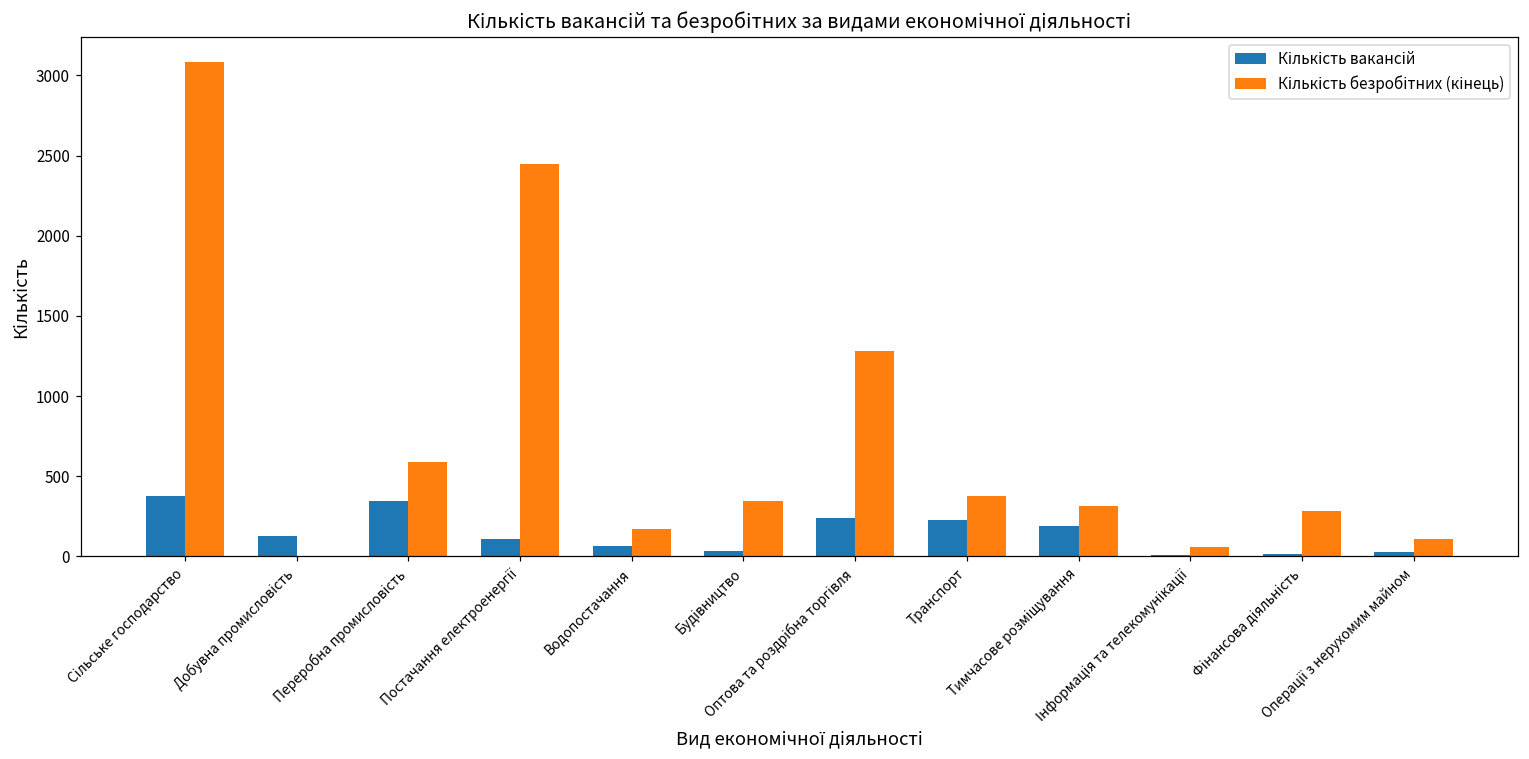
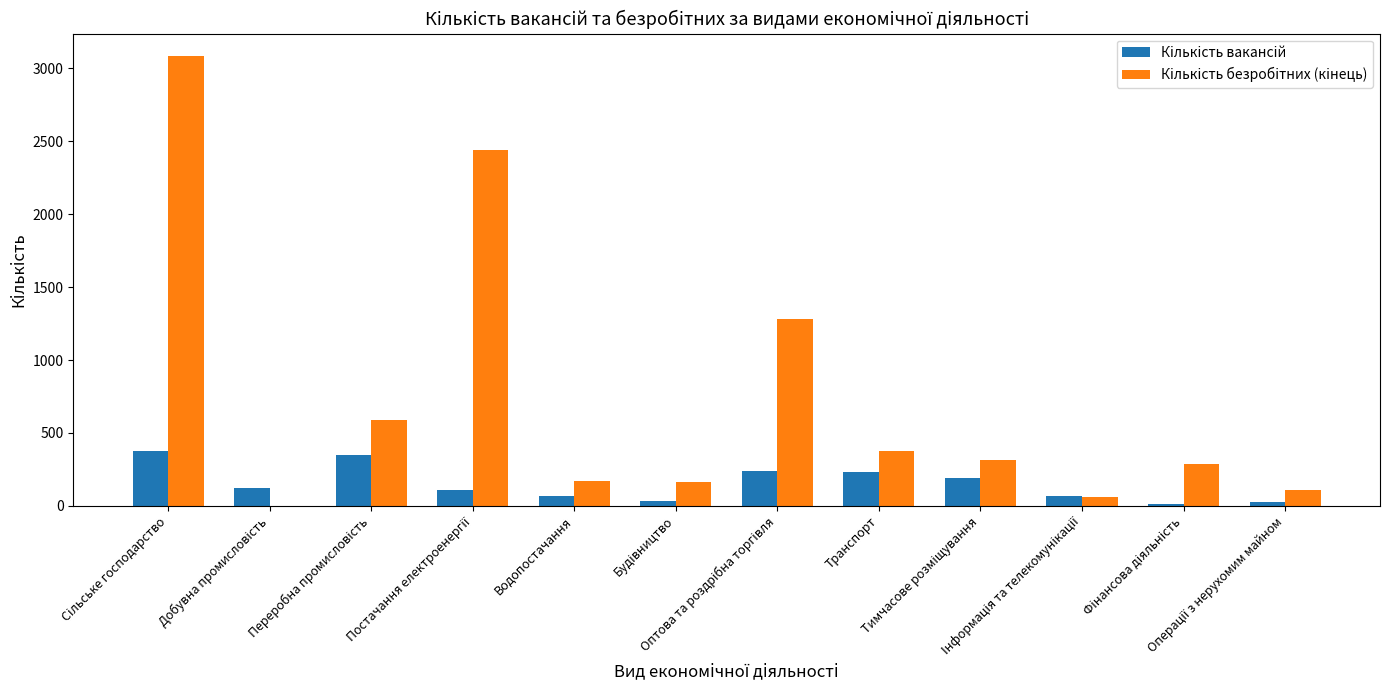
Кількість безробітних (кінець), Будівництво: 350 -> 170
Кількість вакансій, Інформація та телекомунікації: 10 -> 70
